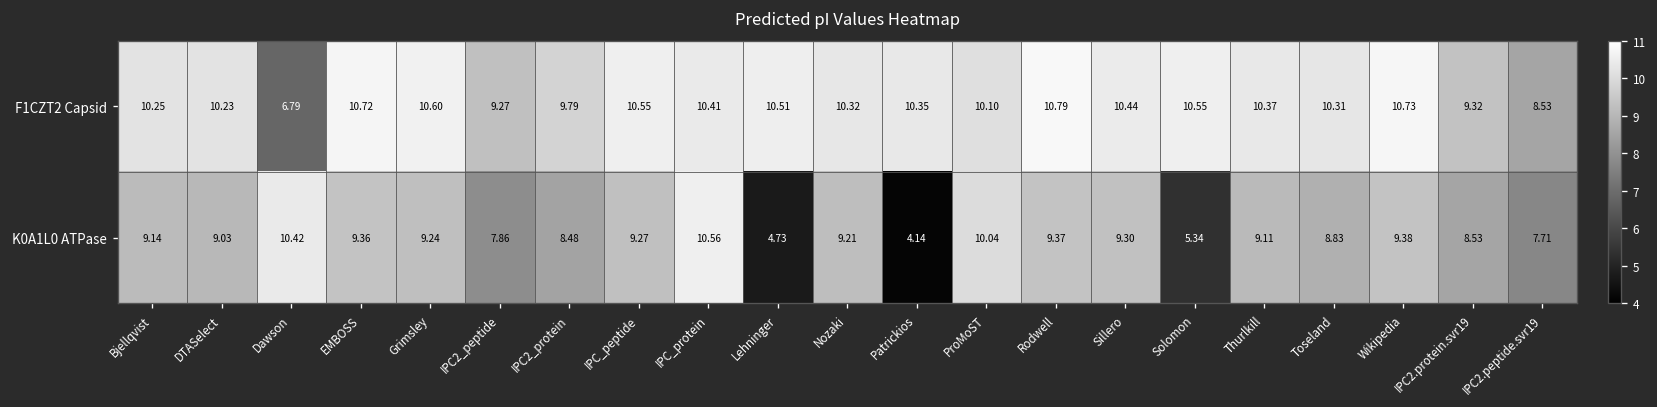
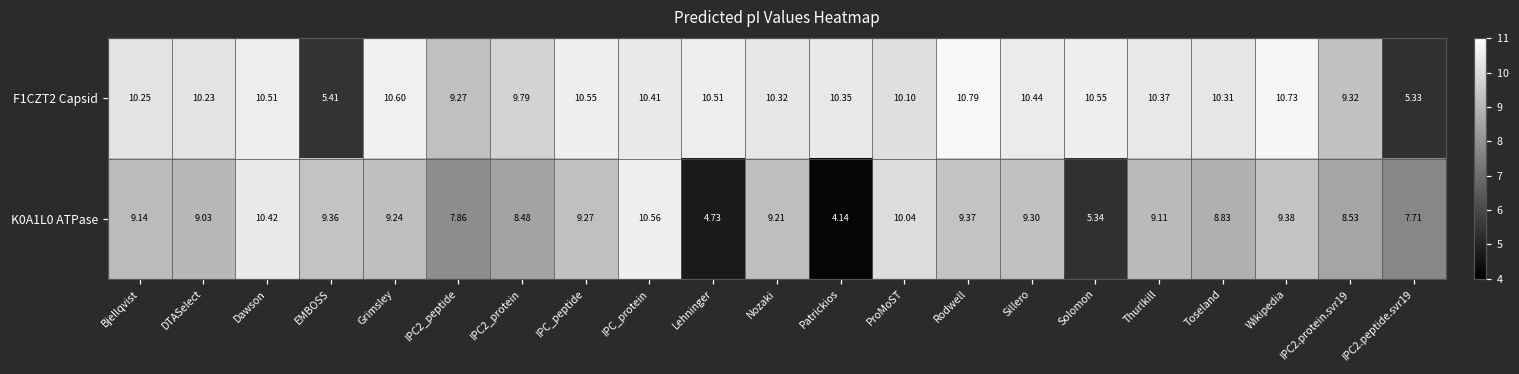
F1CZT2 Capsid, Dawson: 6.79 -> 10.51
F1CZT2 Capsid, EMBOSS: 10.72 -> 5.41
F1CZT2 Capsid, IPC2.peptide.svr19: 8.53 -> 5.33
